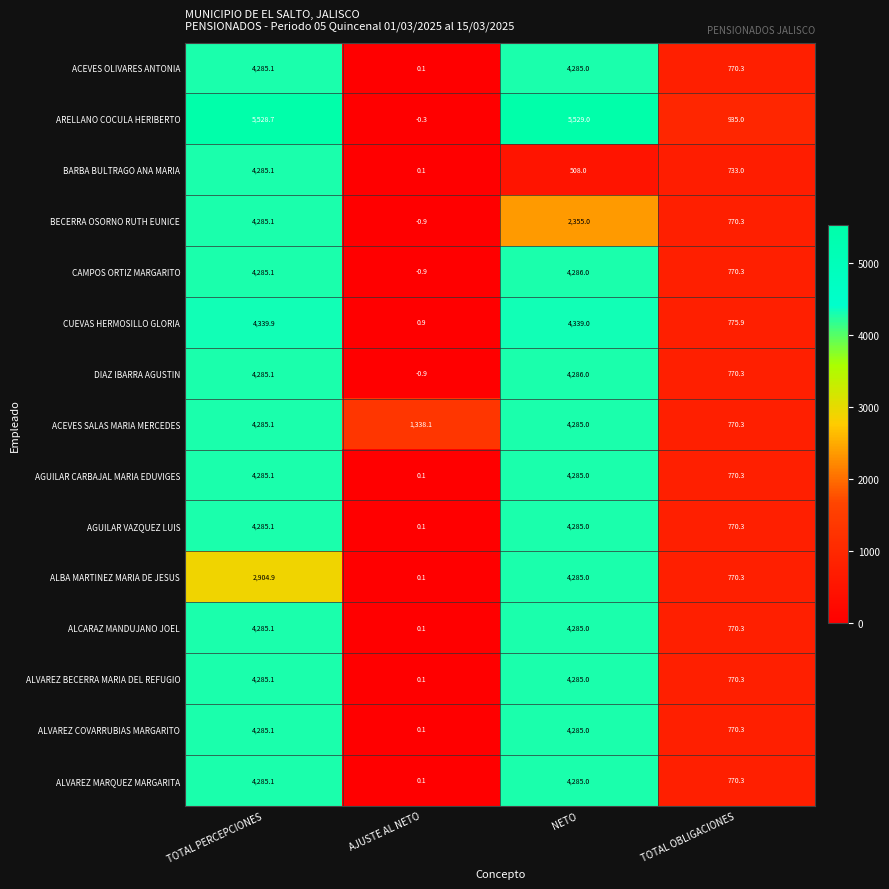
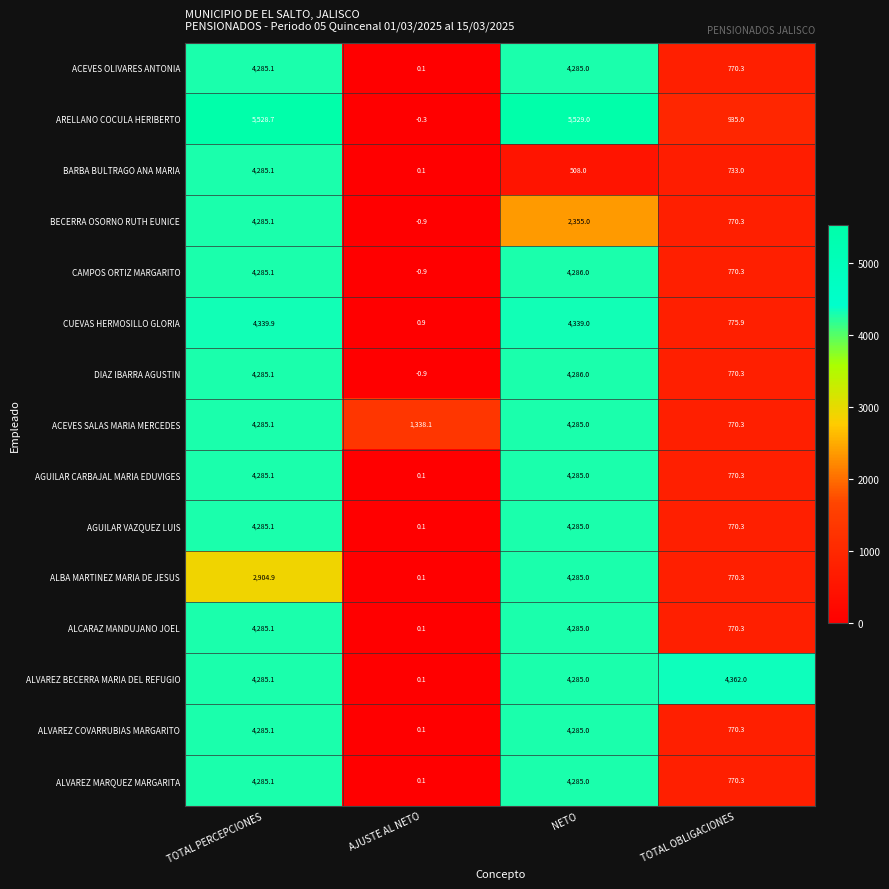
ALVAREZ BECERRA MARIA DEL REFUGIO, TOTAL OBLIGACIONES: 770.3 -> 4,362.0
